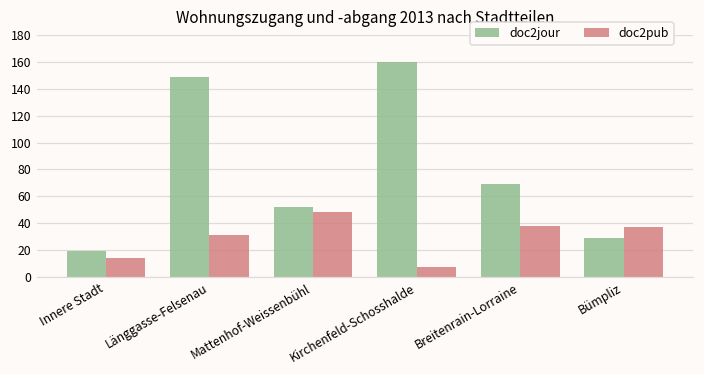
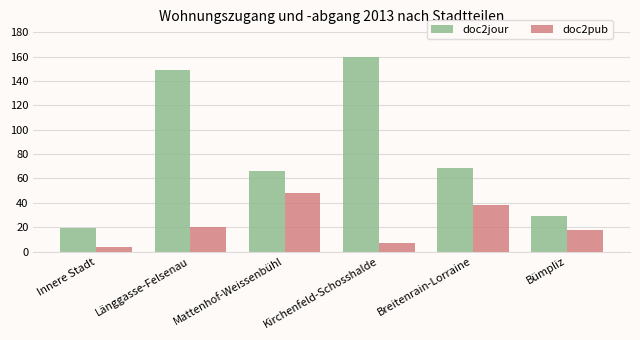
doc2pub, Innere Stadt: 14 -> 4
doc2pub, Länggasse-Felsenau: 31 -> 20
doc2jour, Mattenhof-Weissenbühl: 52 -> 66
doc2pub, Bümpliz: 37 -> 18
